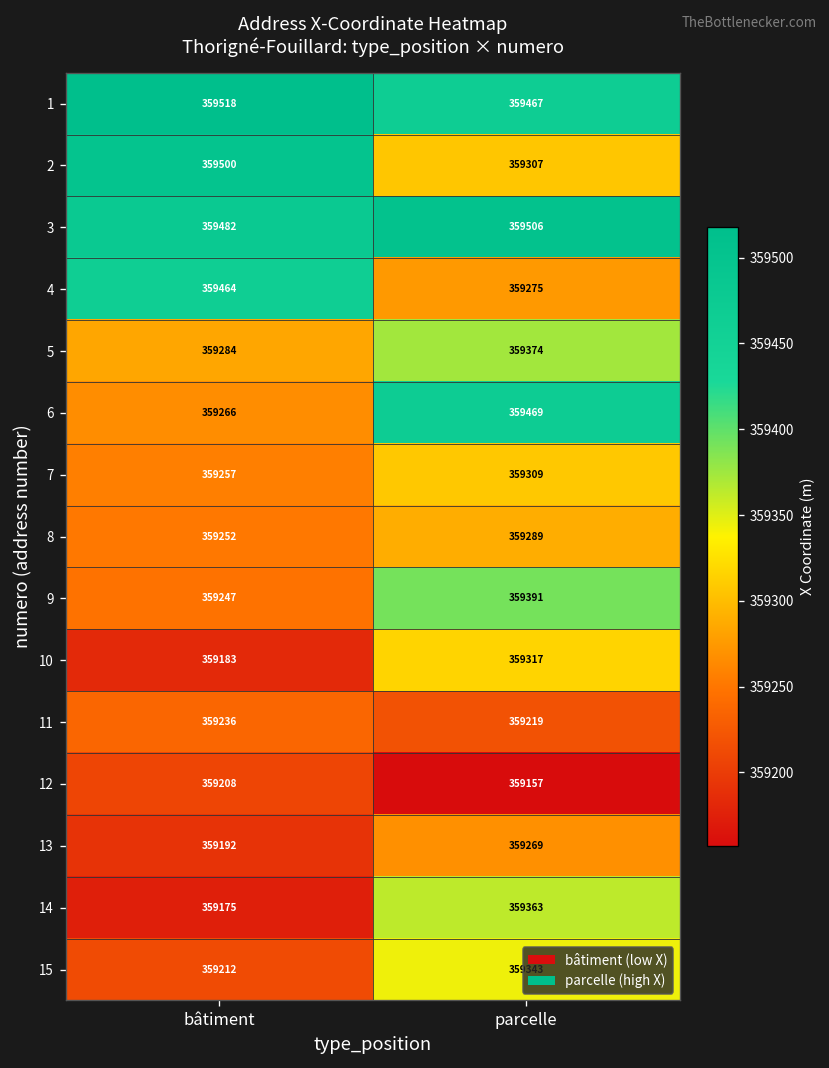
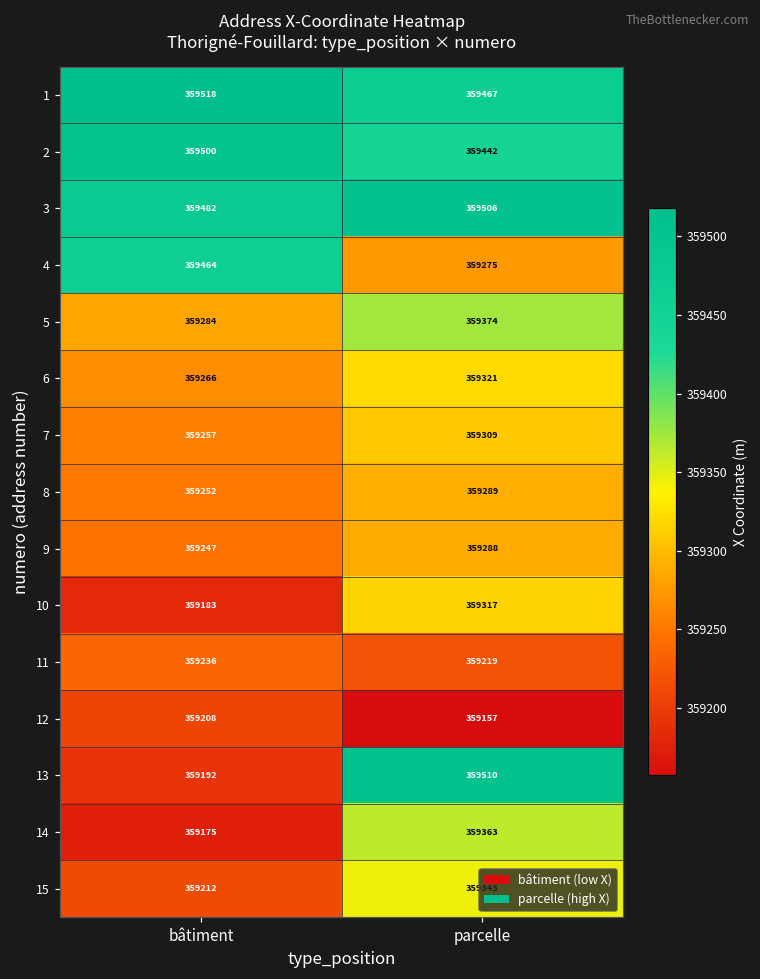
2, parcelle: 359307 -> 359442
6, parcelle: 359469 -> 359321
9, parcelle: 359391 -> 359288
13, parcelle: 359269 -> 359510
